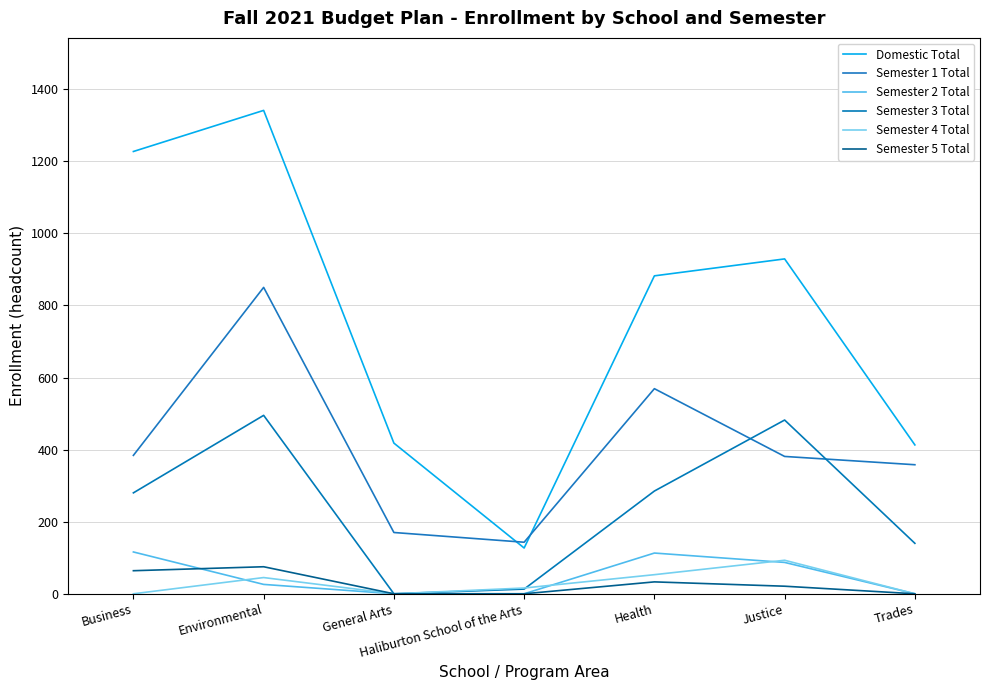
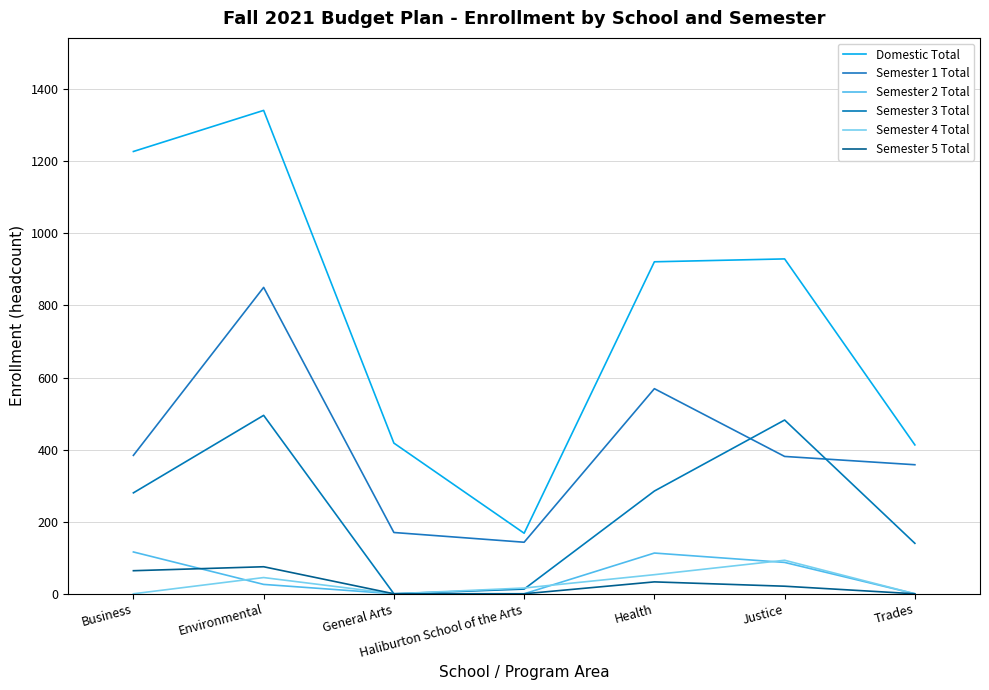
Domestic Total, Haliburton School of the Arts: 130 -> 170
Domestic Total, Health: 880 -> 920
